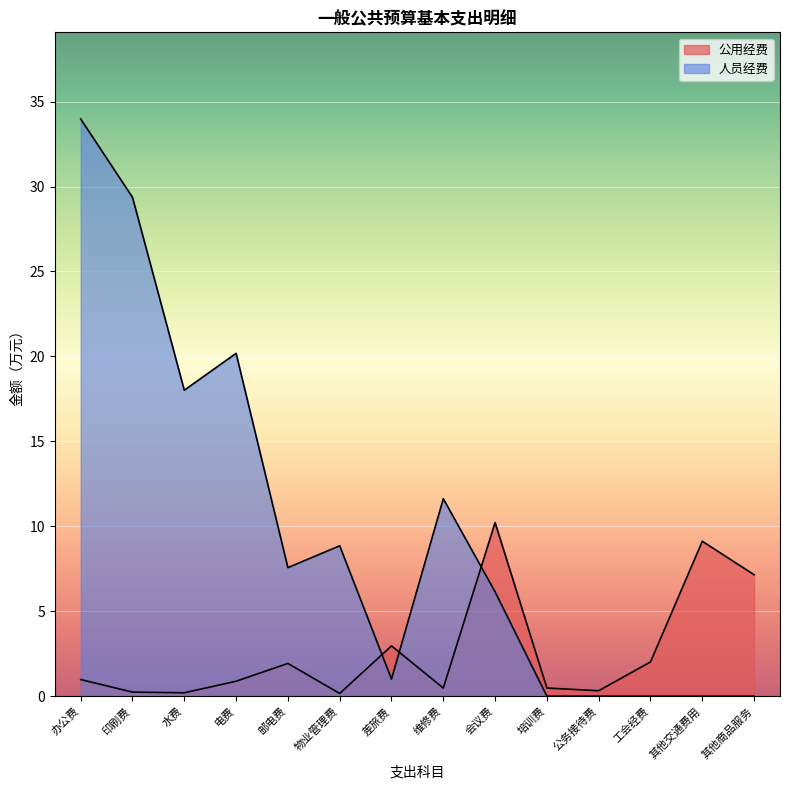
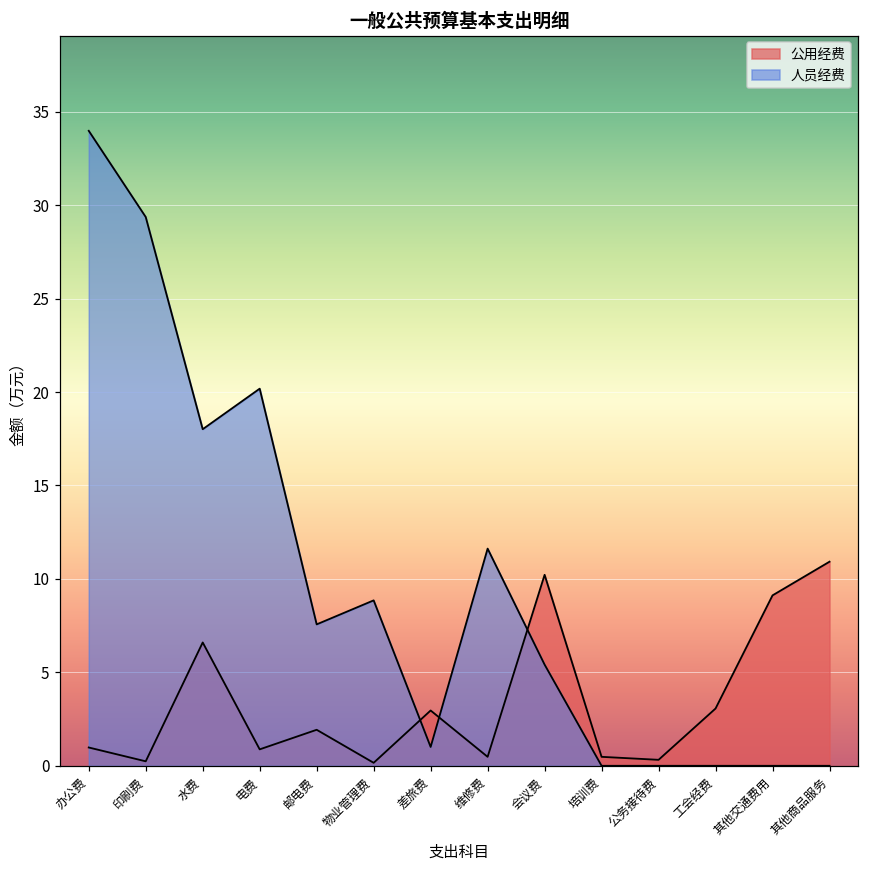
公用经费, 水费: 0.2 -> 6.6
人员经费, 会议费: 6.1 -> 5.4
公用经费, 工会经费: 2.0 -> 3.1
公用经费, 其他商品服务: 7.1 -> 10.9
